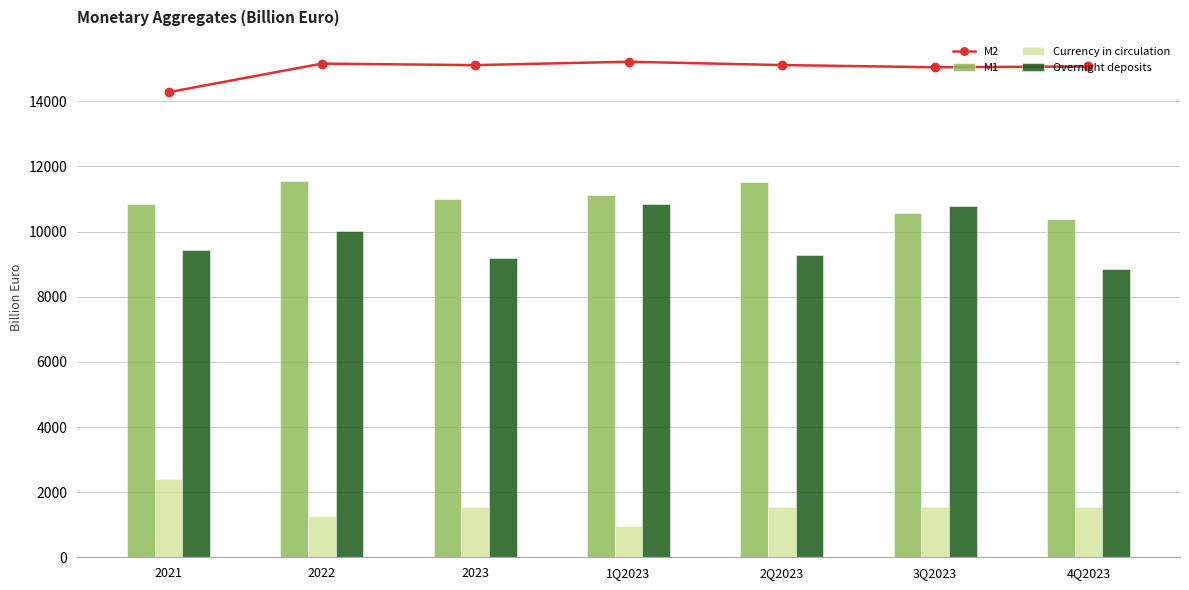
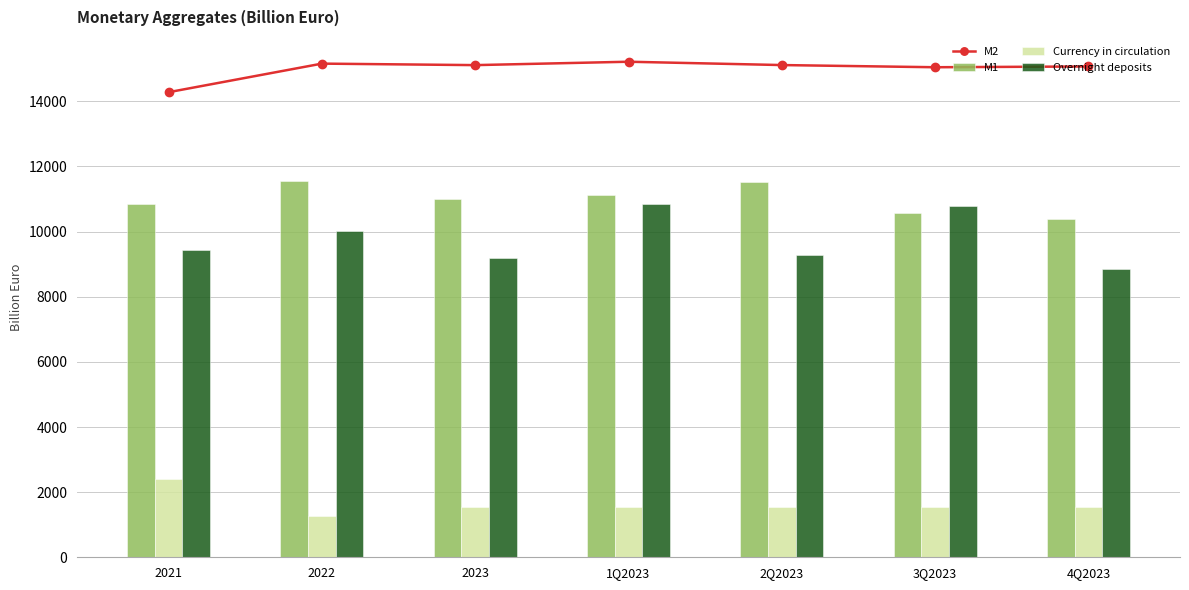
Currency in circulation, 1Q2023: 900 -> 1500
